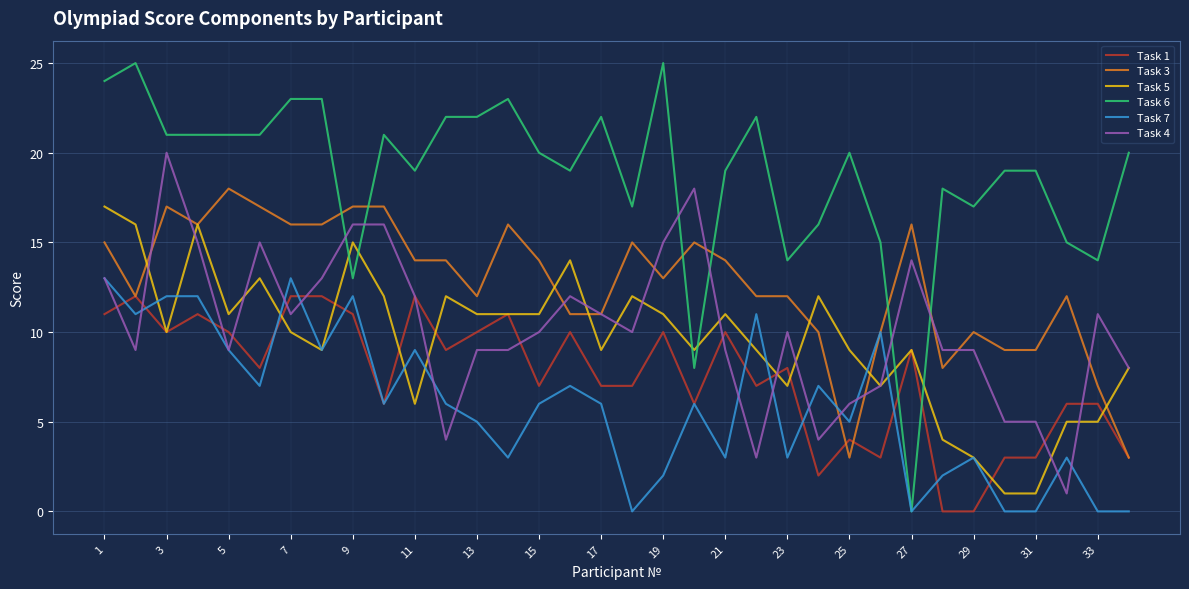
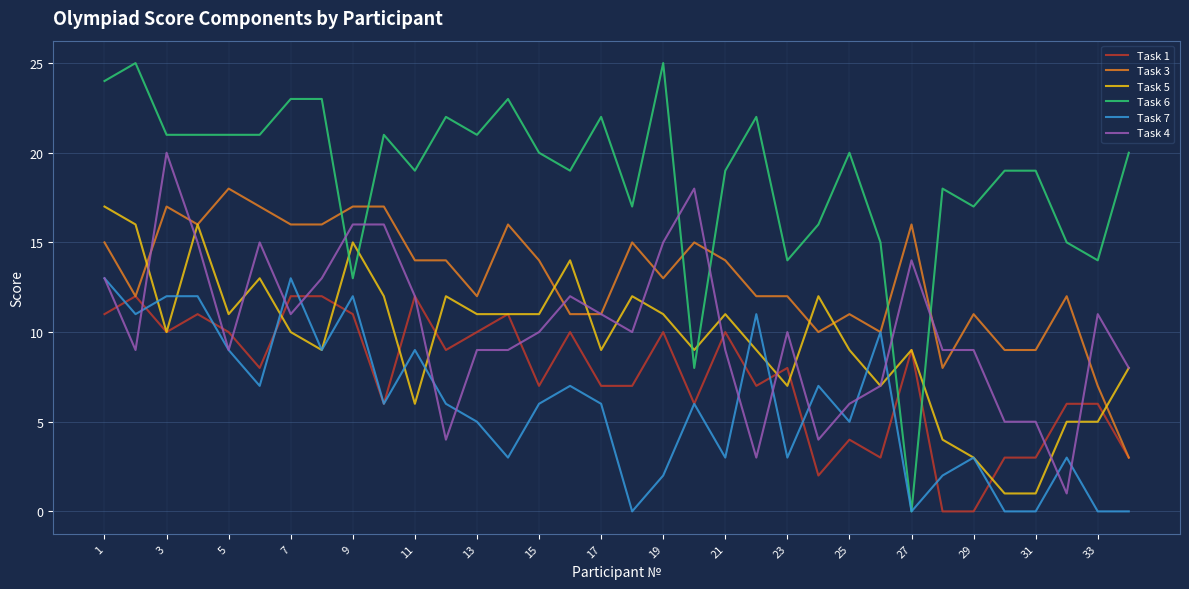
Task 6, 13: 22 -> 21
Task 3, 25: 3 -> 11
Task 3, 29: 10 -> 11
